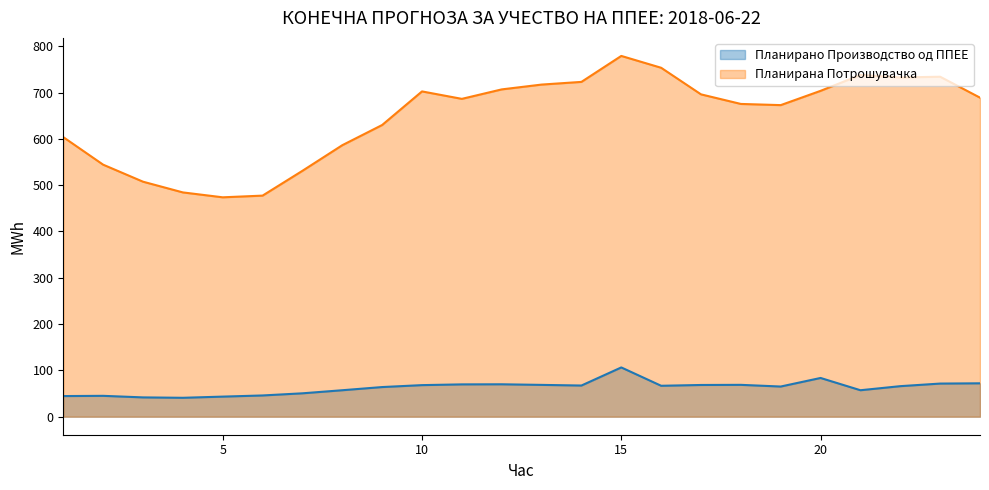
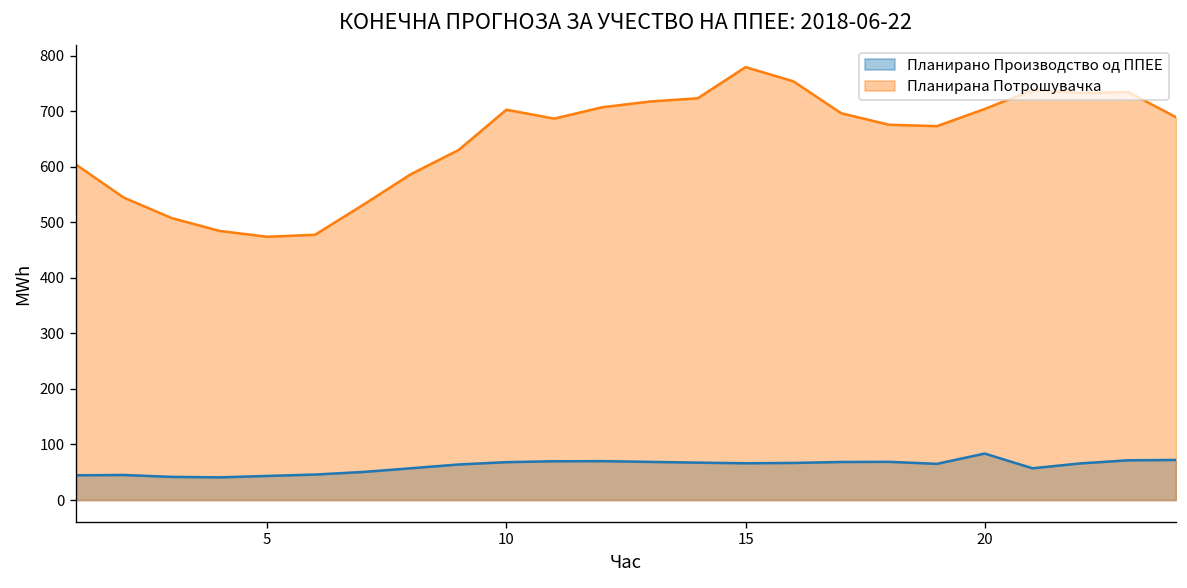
Планирано Производство од ППЕЕ, 15: 110 -> 70
